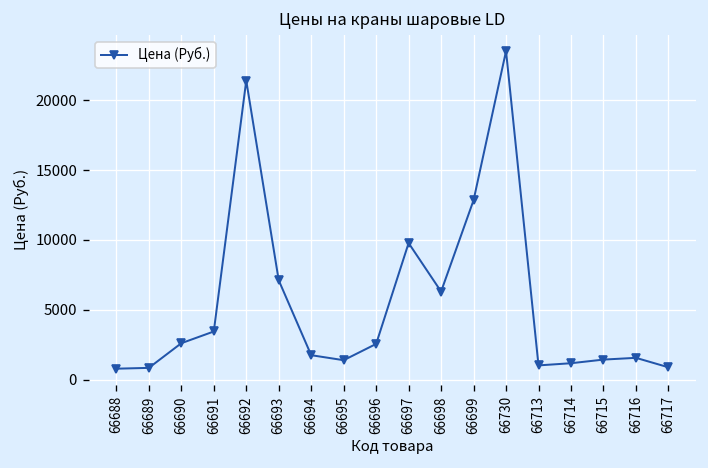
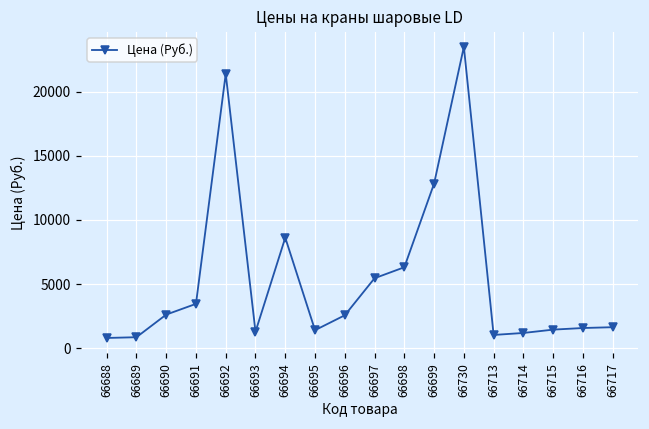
66693: 7100 -> 1300
66694: 1800 -> 8600
66697: 9800 -> 5500
66717: 900 -> 1600
